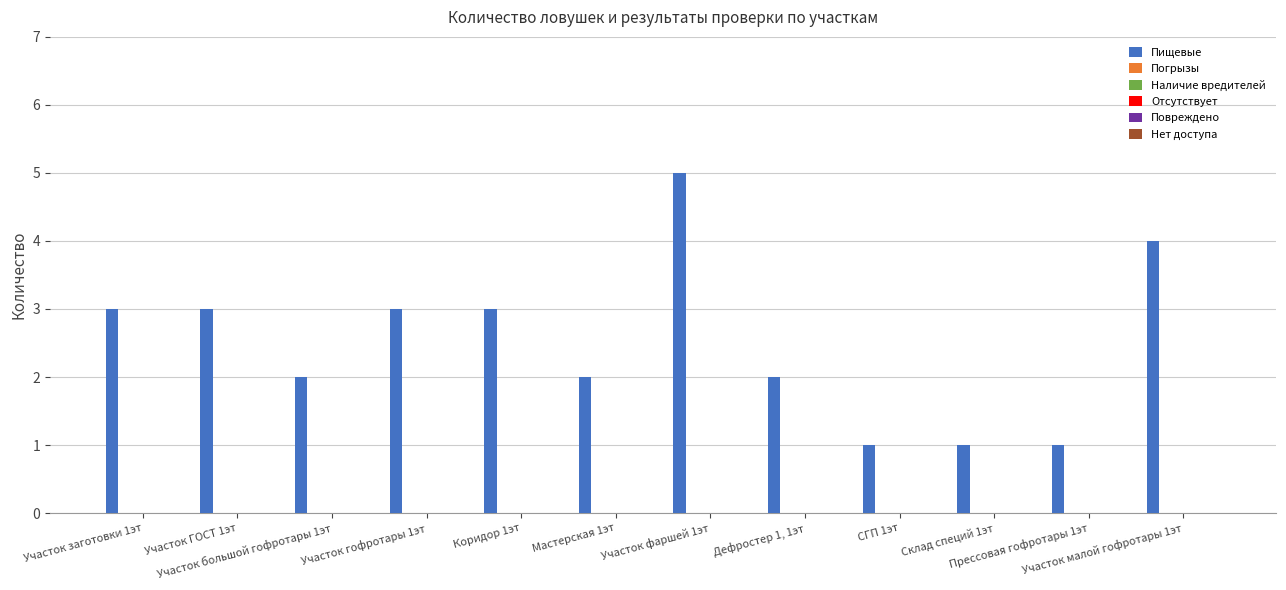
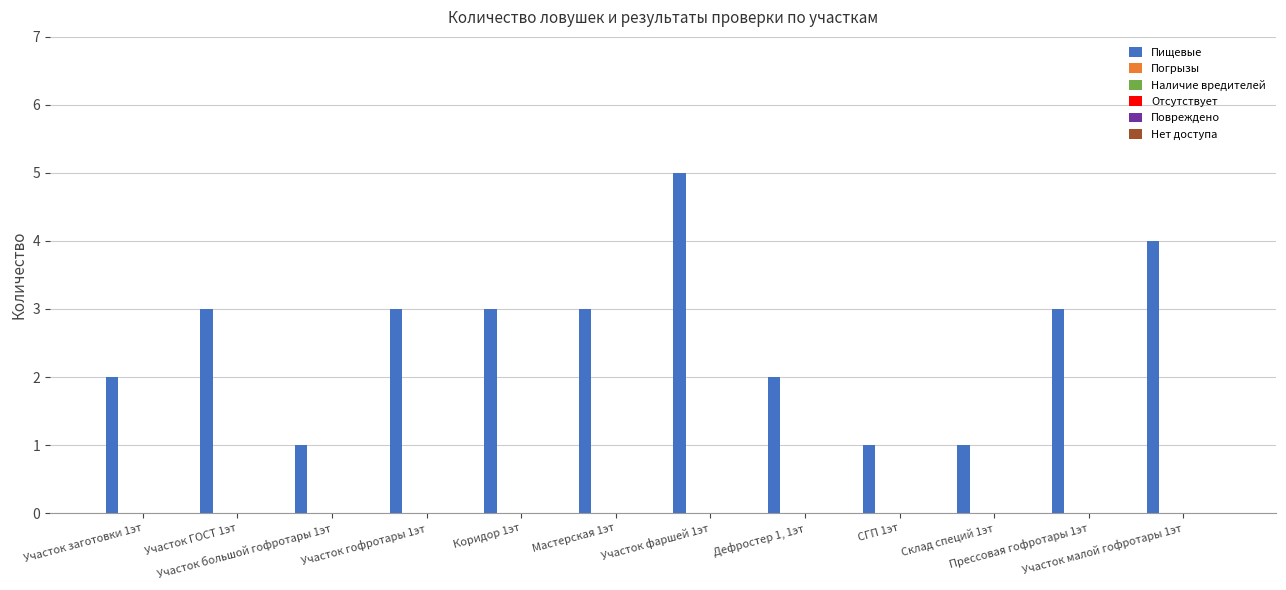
Пищевые, Участок заготовки 1эт: 3 -> 2
Пищевые, Участок большой гофротары 1эт: 2 -> 1
Пищевые, Мастерская 1эт: 2 -> 3
Пищевые, Прессовая гофротары 1эт: 1 -> 3
